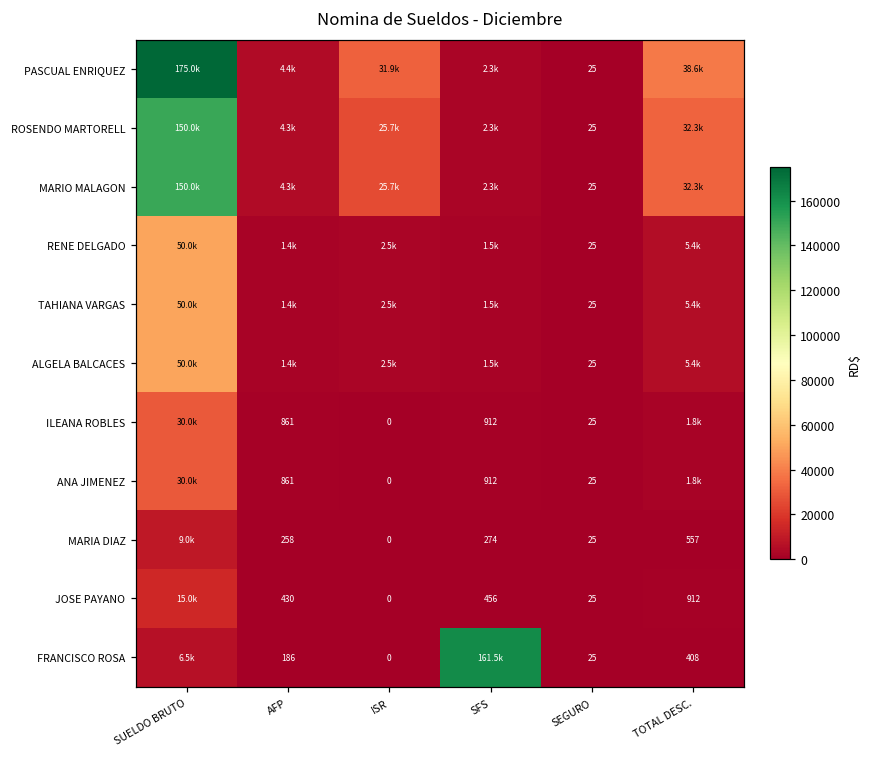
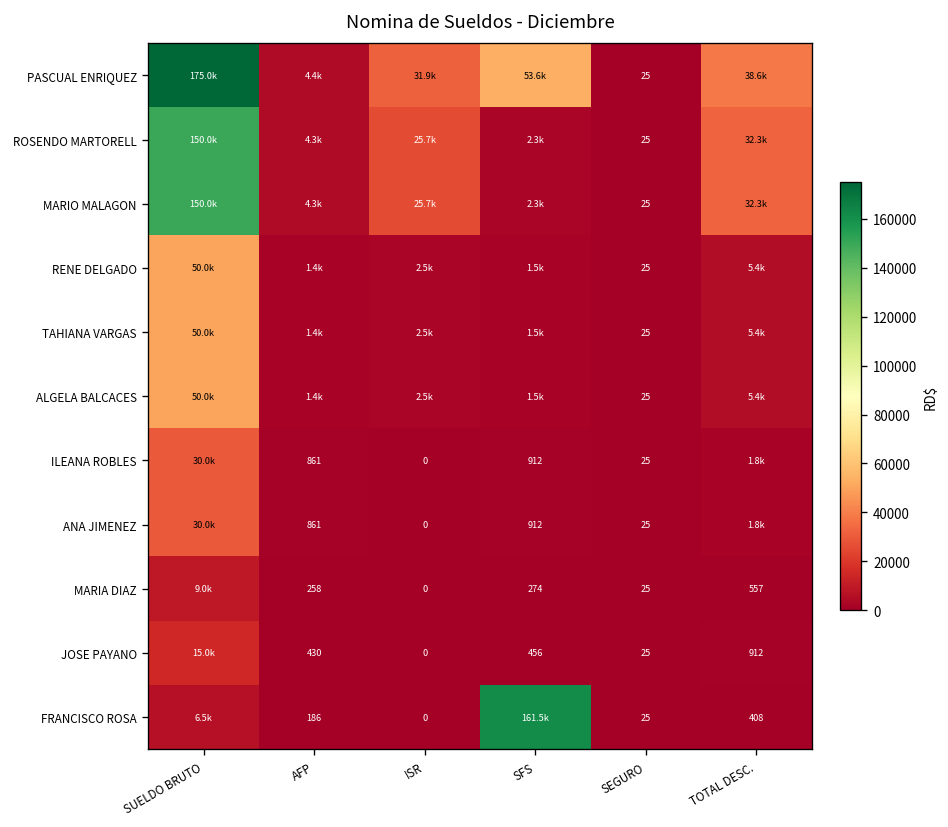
PASCUAL ENRIQUEZ, SFS: 2.3k -> 53.6k
